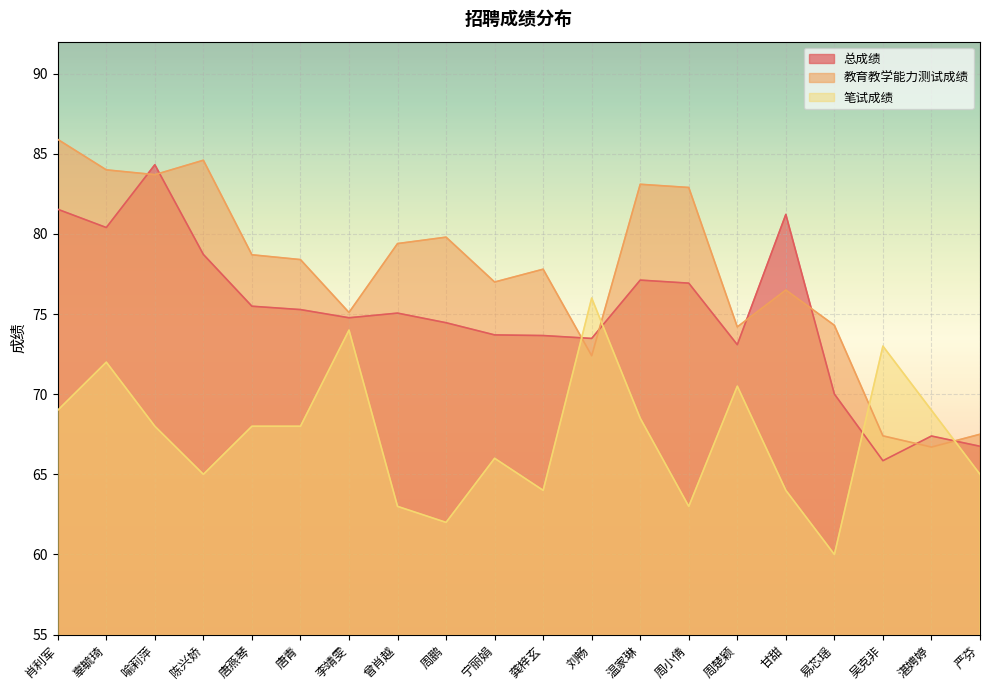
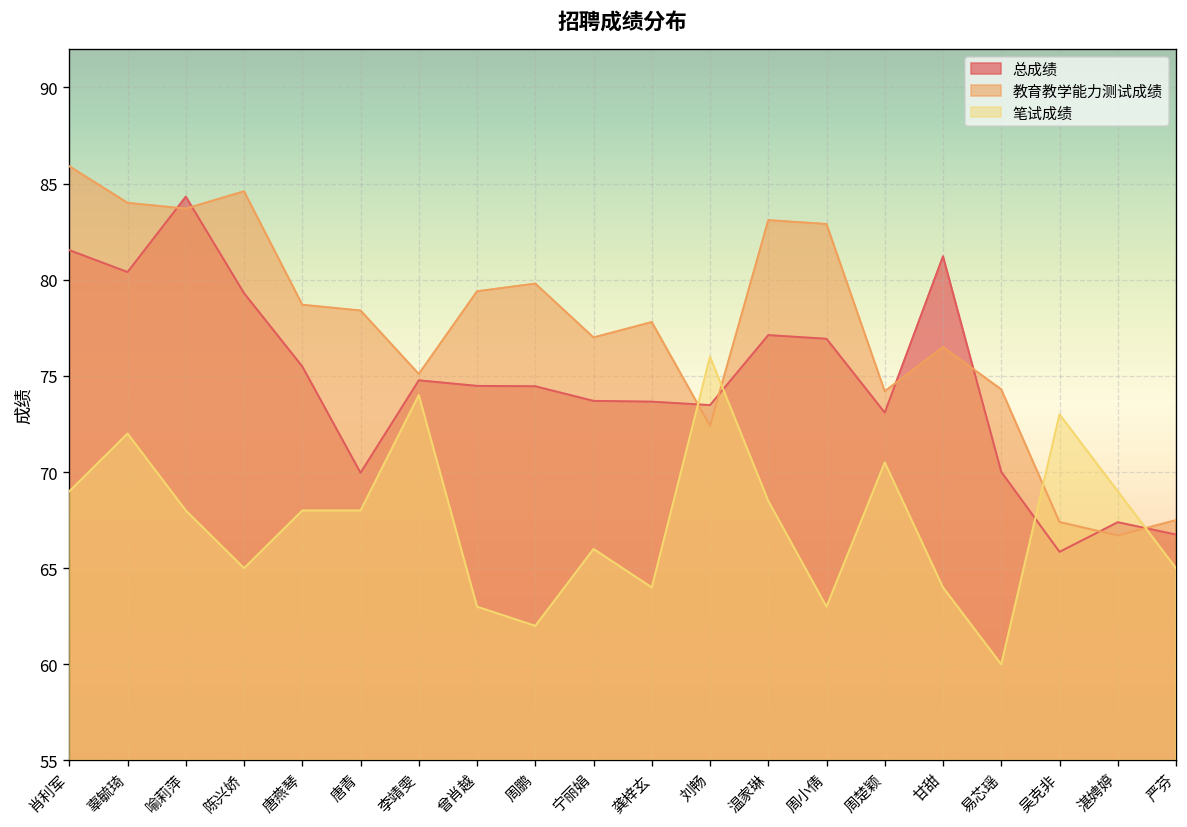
总成绩, 陈兴娇: 78.7 -> 79.3
总成绩, 唐青: 75.3 -> 70.0
总成绩, 曾肖越: 75.1 -> 74.5
